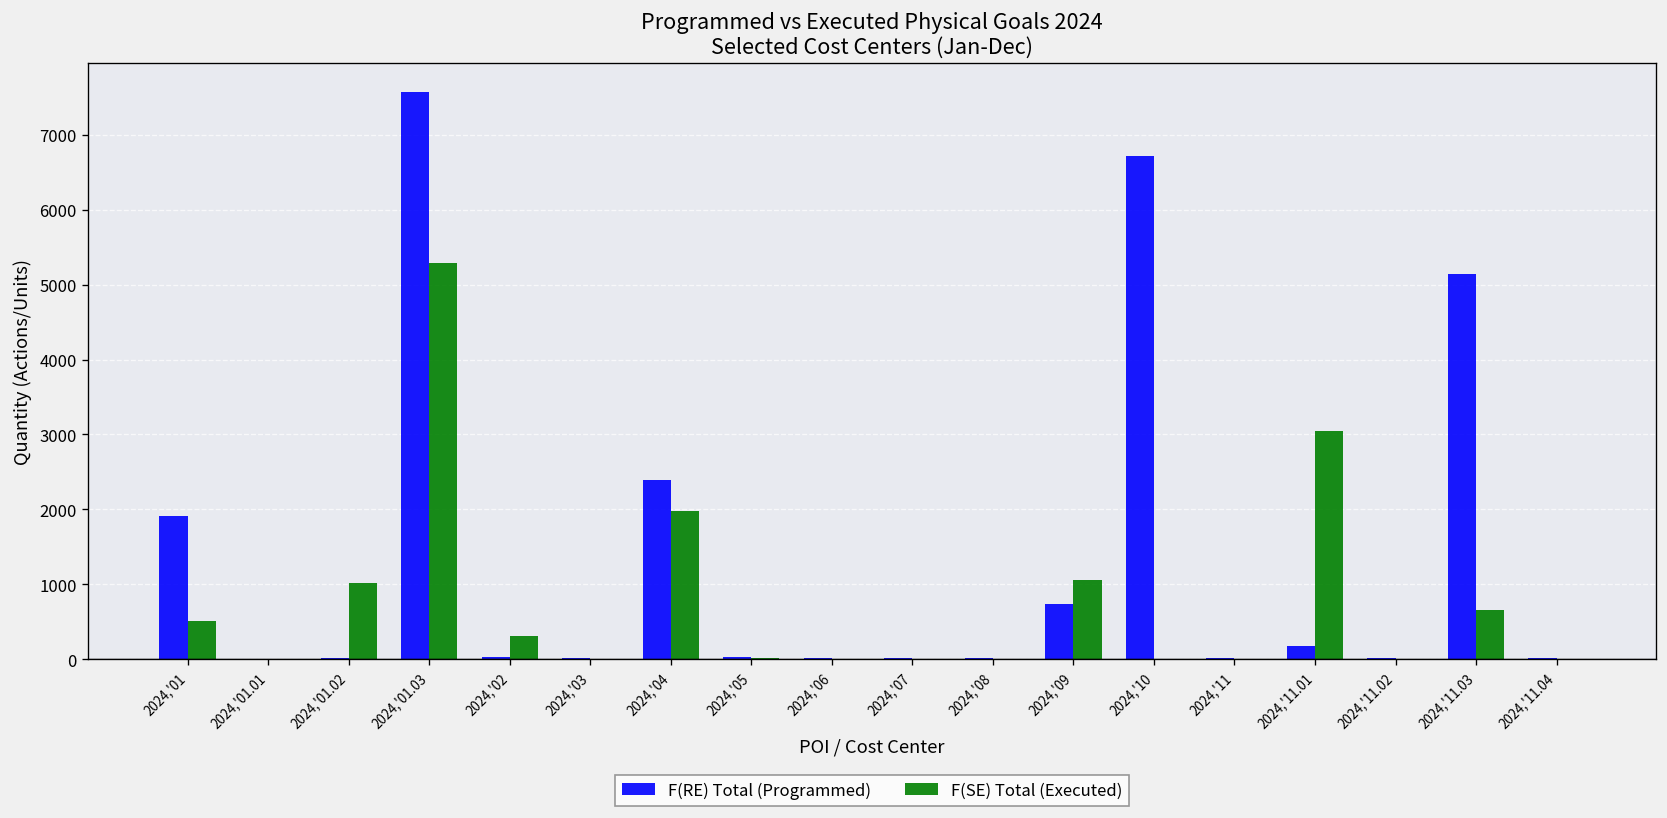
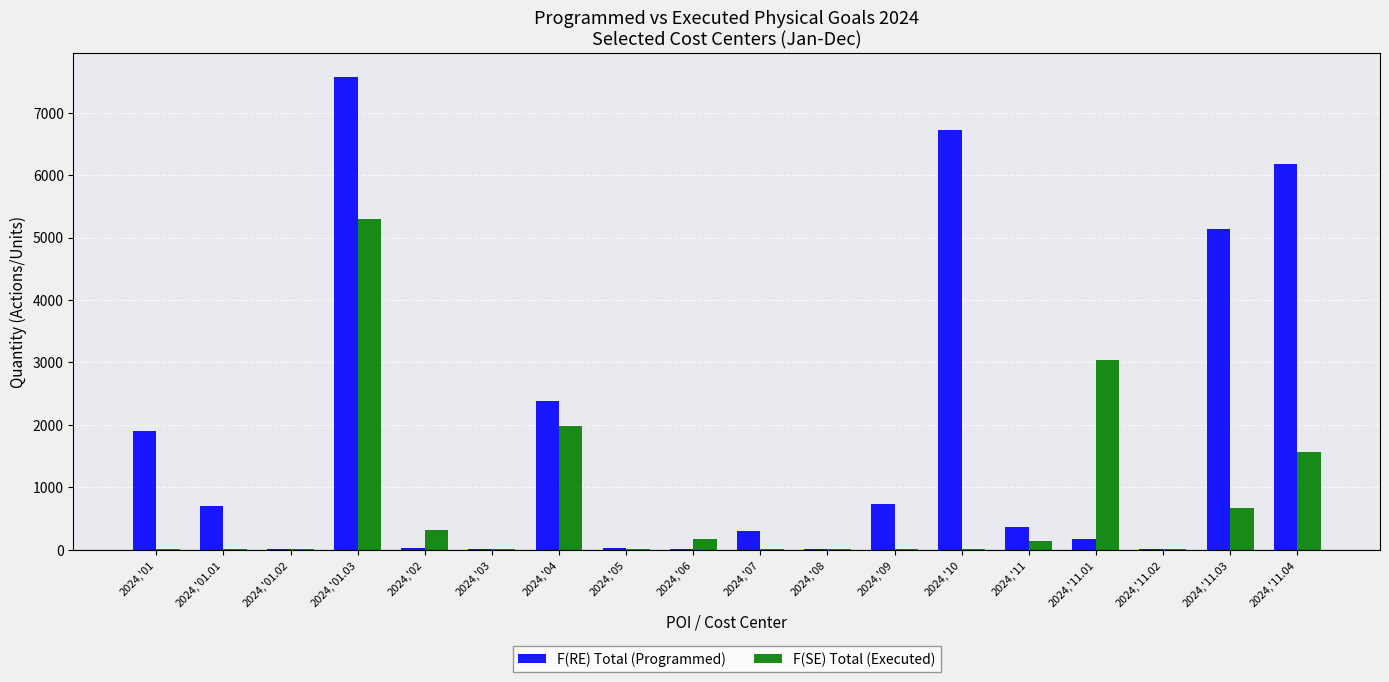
F(SE) Total (Executed), 2024,'01: 500 -> 0
F(RE) Total (Programmed), 2024,'01.01: 0 -> 700
F(SE) Total (Executed), 2024,'01.02: 1000 -> 0
F(SE) Total (Executed), 2024,'06: 0 -> 200
F(RE) Total (Programmed), 2024,'07: 0 -> 300
F(SE) Total (Executed), 2024,'09: 1100 -> 0
F(RE) Total (Programmed), 2024,'11: 0 -> 400
F(SE) Total (Executed), 2024,'11: 0 -> 100
F(RE) Total (Programmed), 2024,'11.04: 0 -> 6200
F(SE) Total (Executed), 2024,'11.04: 0 -> 1600
